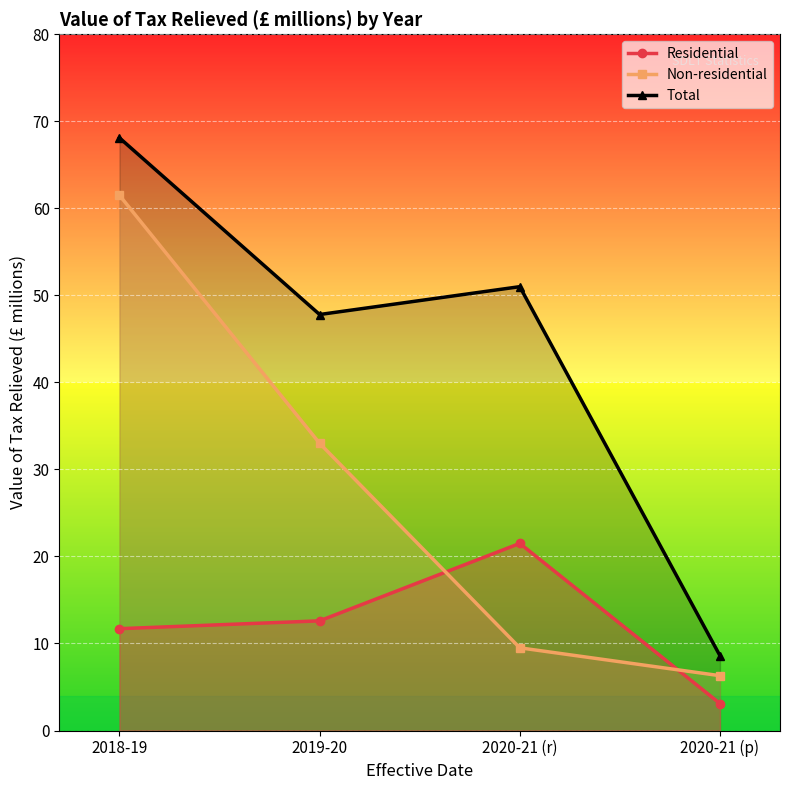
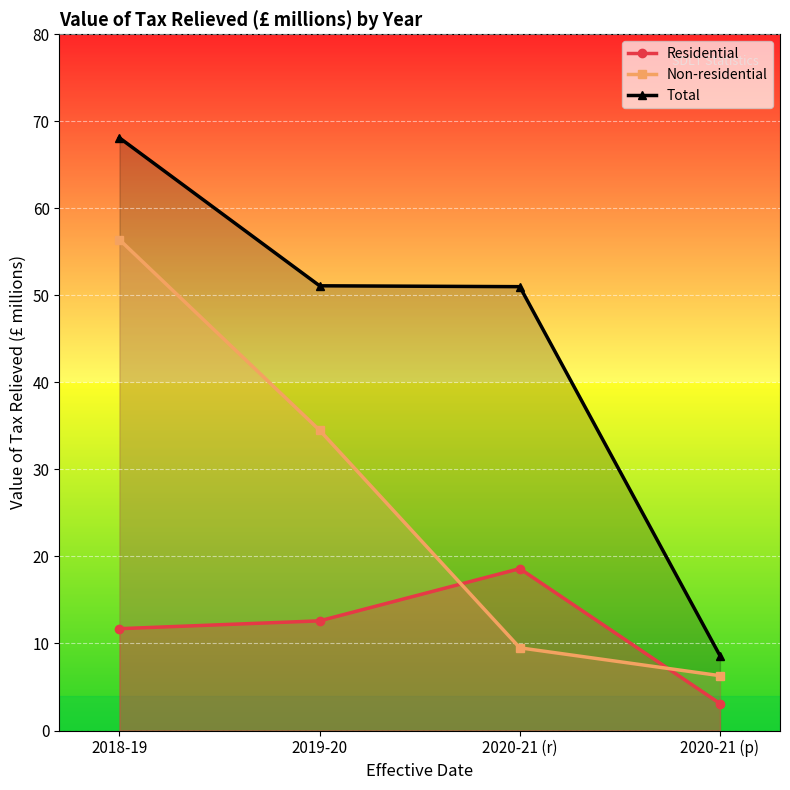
Non-residential, 2018-19: 62 -> 56
Non-residential, 2019-20: 33 -> 35
Total, 2019-20: 48 -> 51
Residential, 2020-21 (r): 22 -> 19
